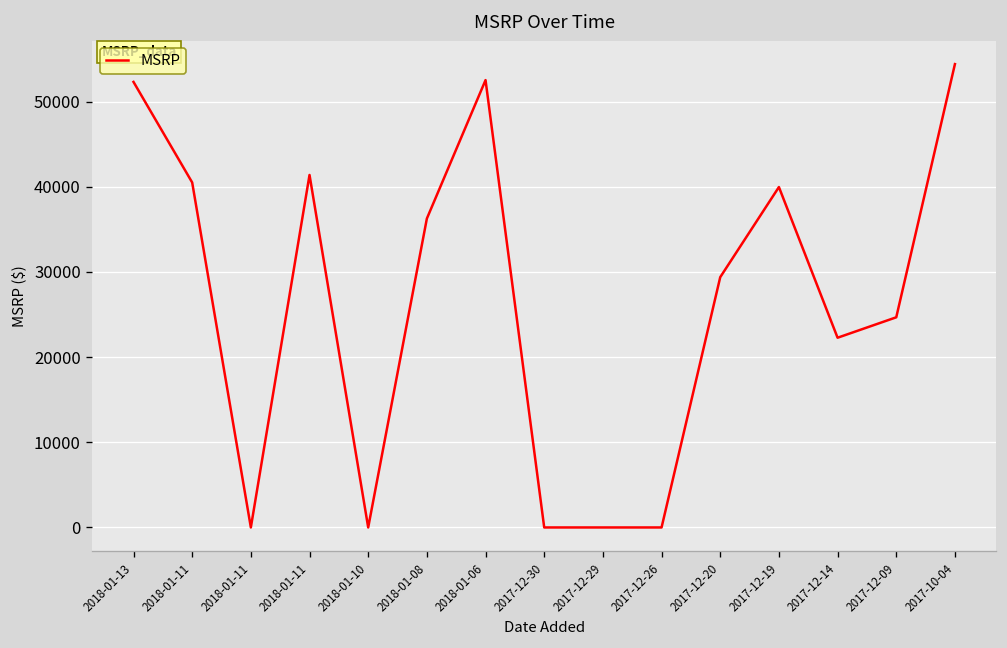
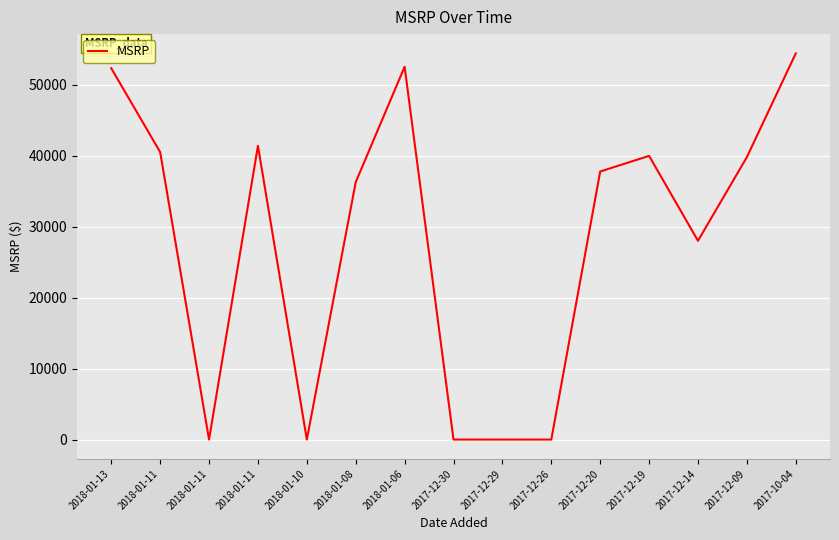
2017-12-20: 29000 -> 38000
2017-12-14: 22000 -> 28000
2017-12-09: 25000 -> 40000
